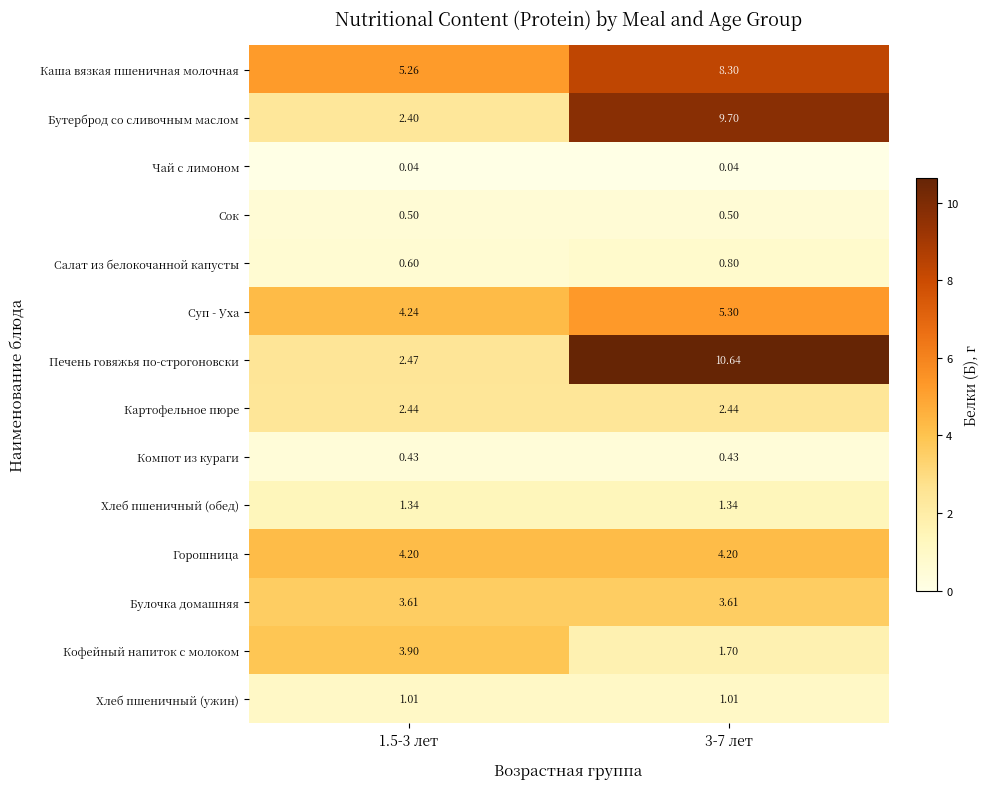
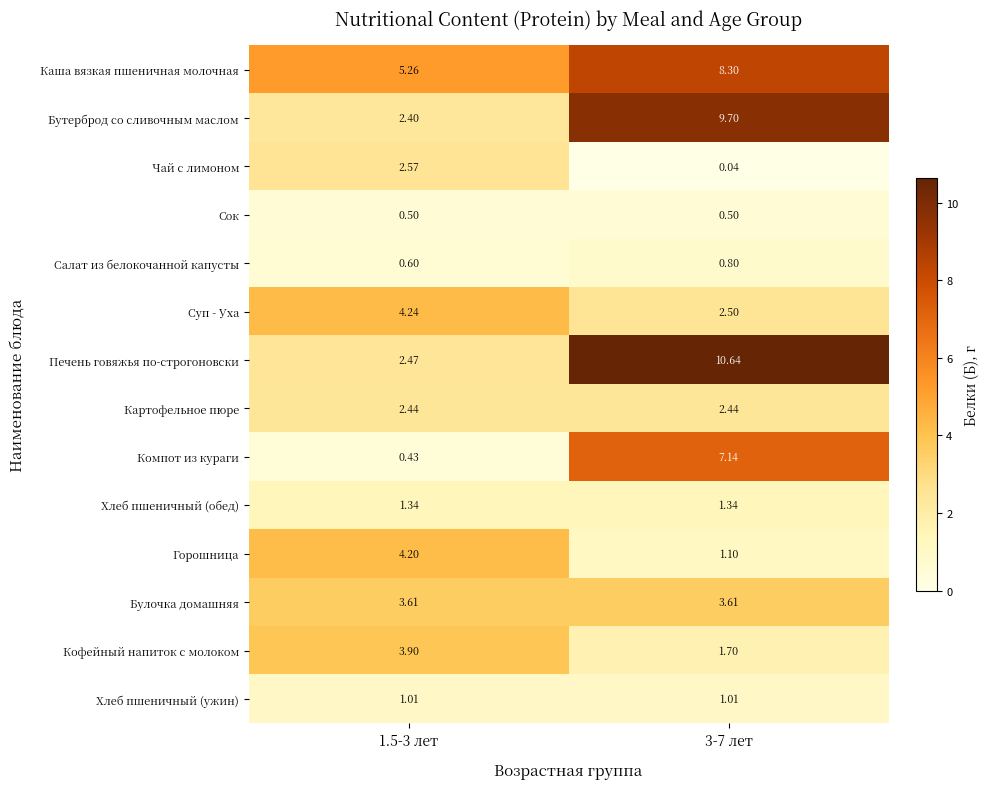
Чай с лимоном, 1.5-3 лет: 0.04 -> 2.57
Суп - Уха, 3-7 лет: 5.30 -> 2.50
Компот из кураги, 3-7 лет: 0.43 -> 7.14
Горошница, 3-7 лет: 4.20 -> 1.10
